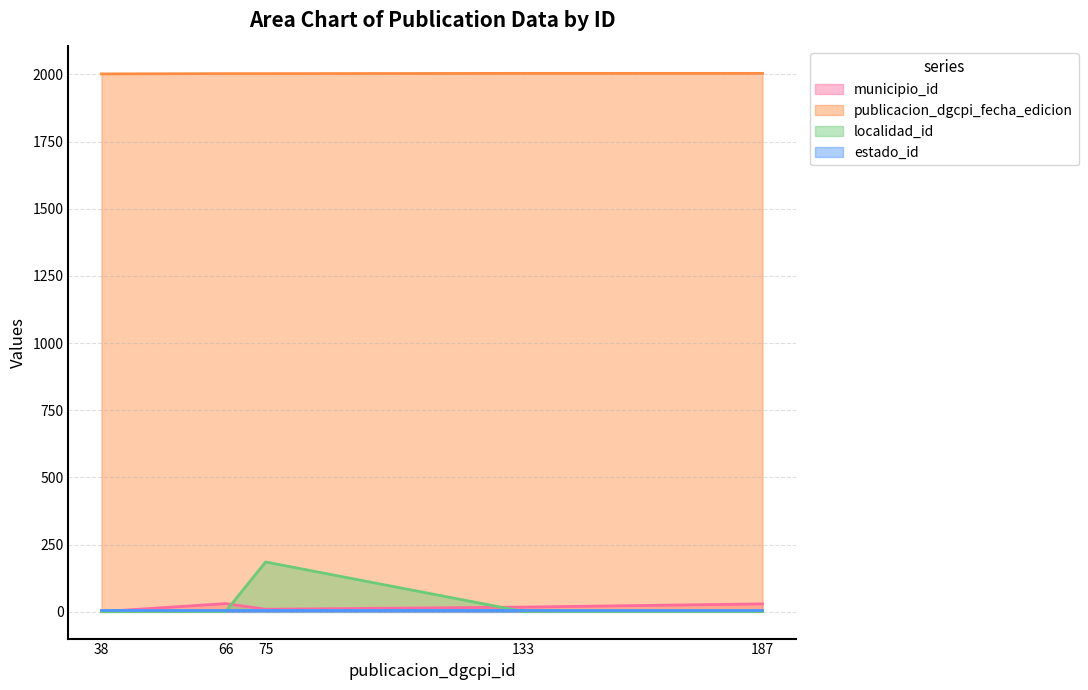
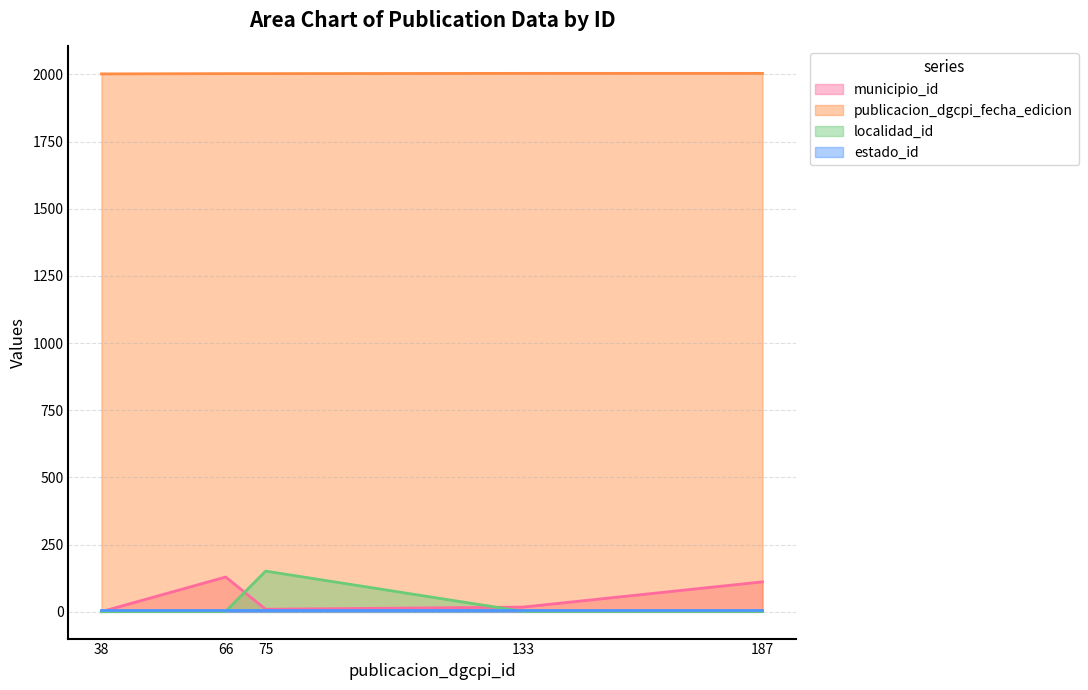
municipio_id, 66: 30 -> 130
localidad_id, 75: 190 -> 150
municipio_id, 187: 30 -> 110
